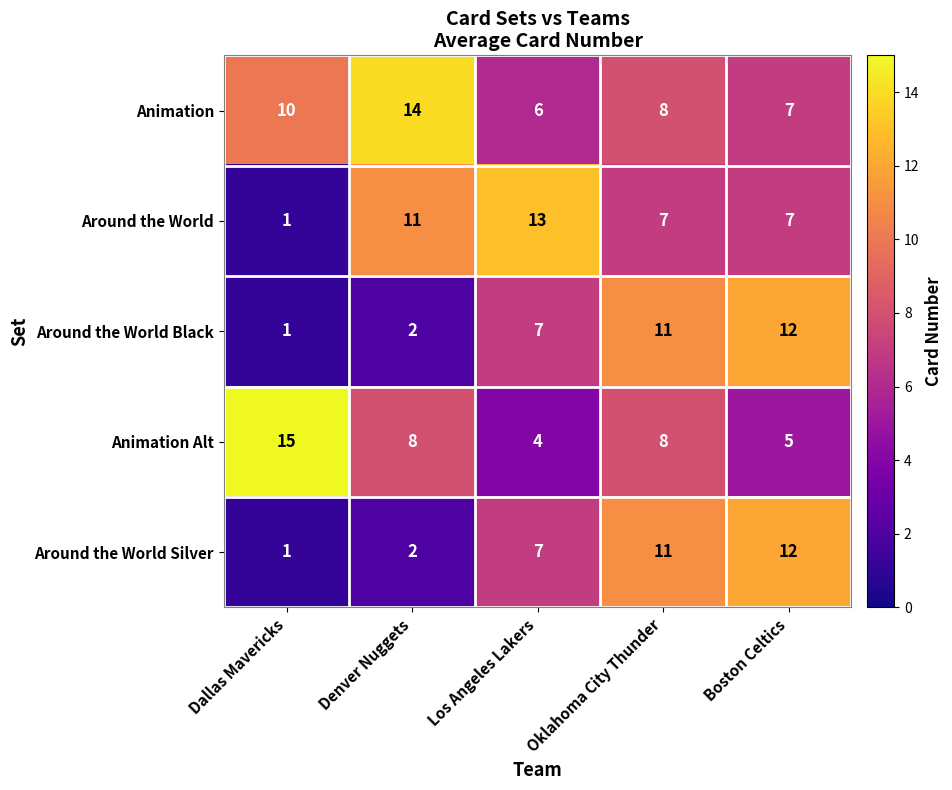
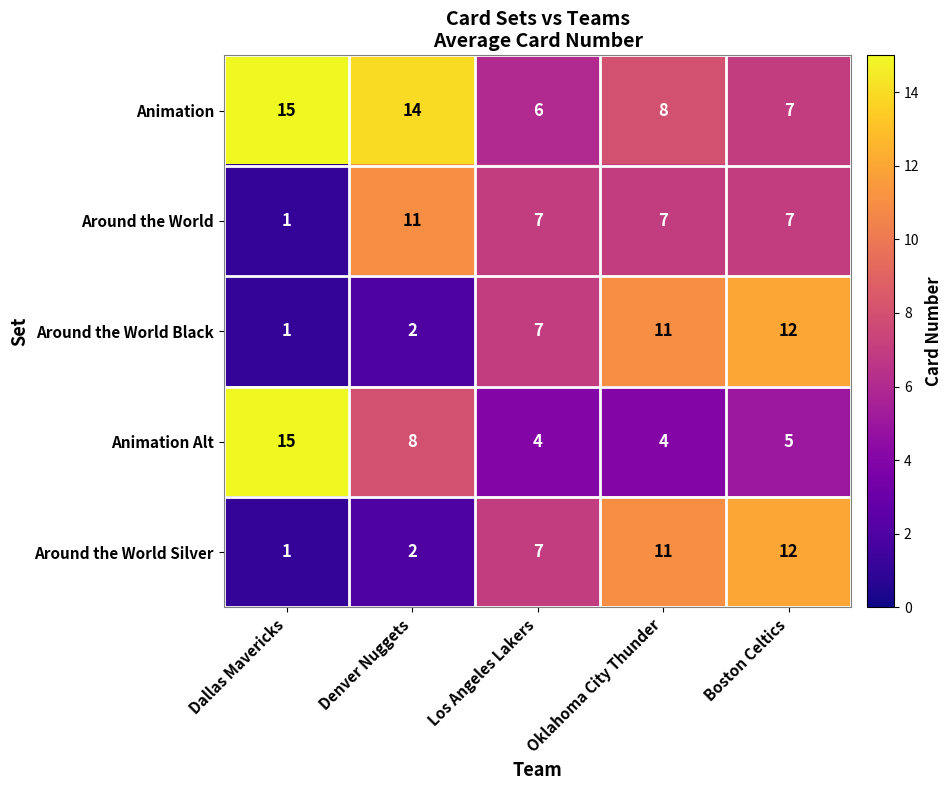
Animation, Dallas Mavericks: 10 -> 15
Around the World, Los Angeles Lakers: 13 -> 7
Animation Alt, Oklahoma City Thunder: 8 -> 4
